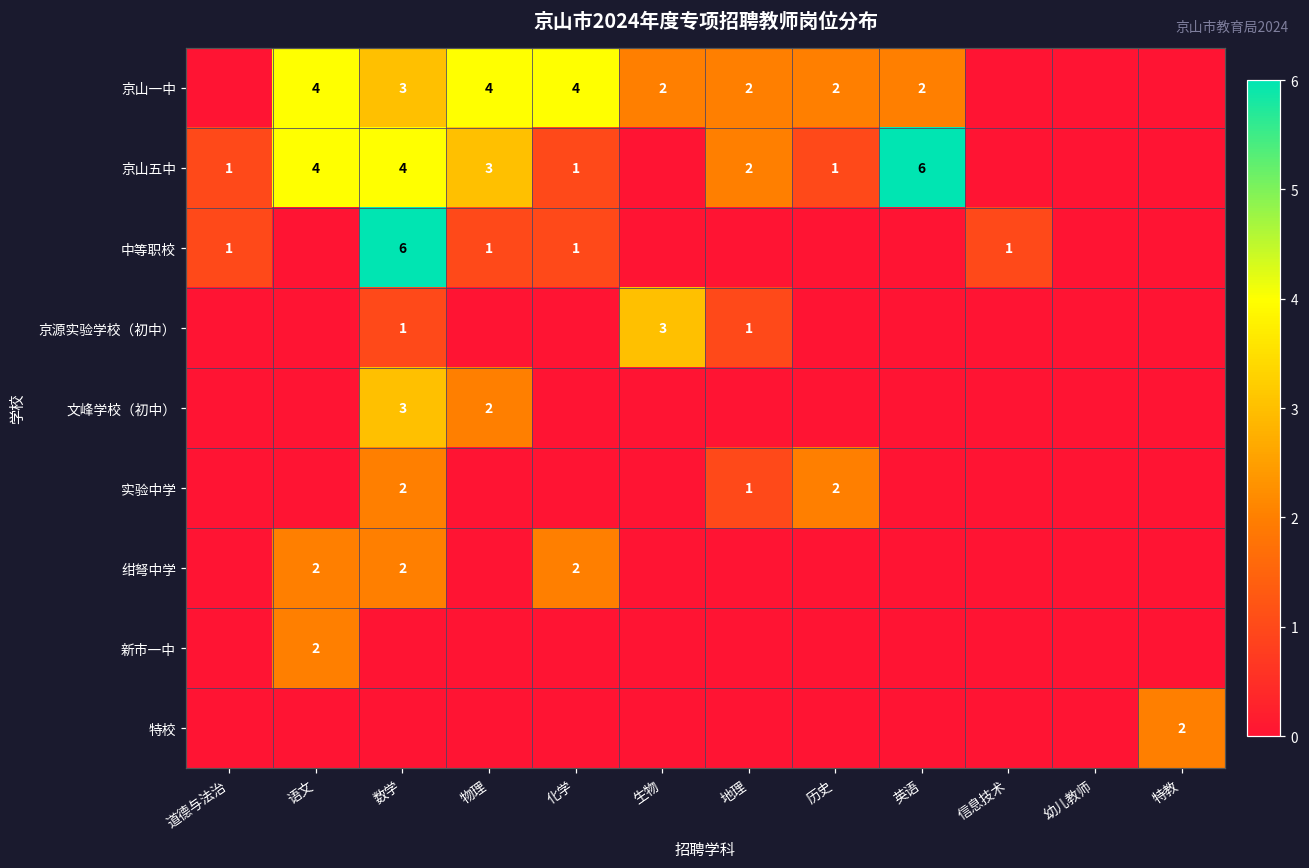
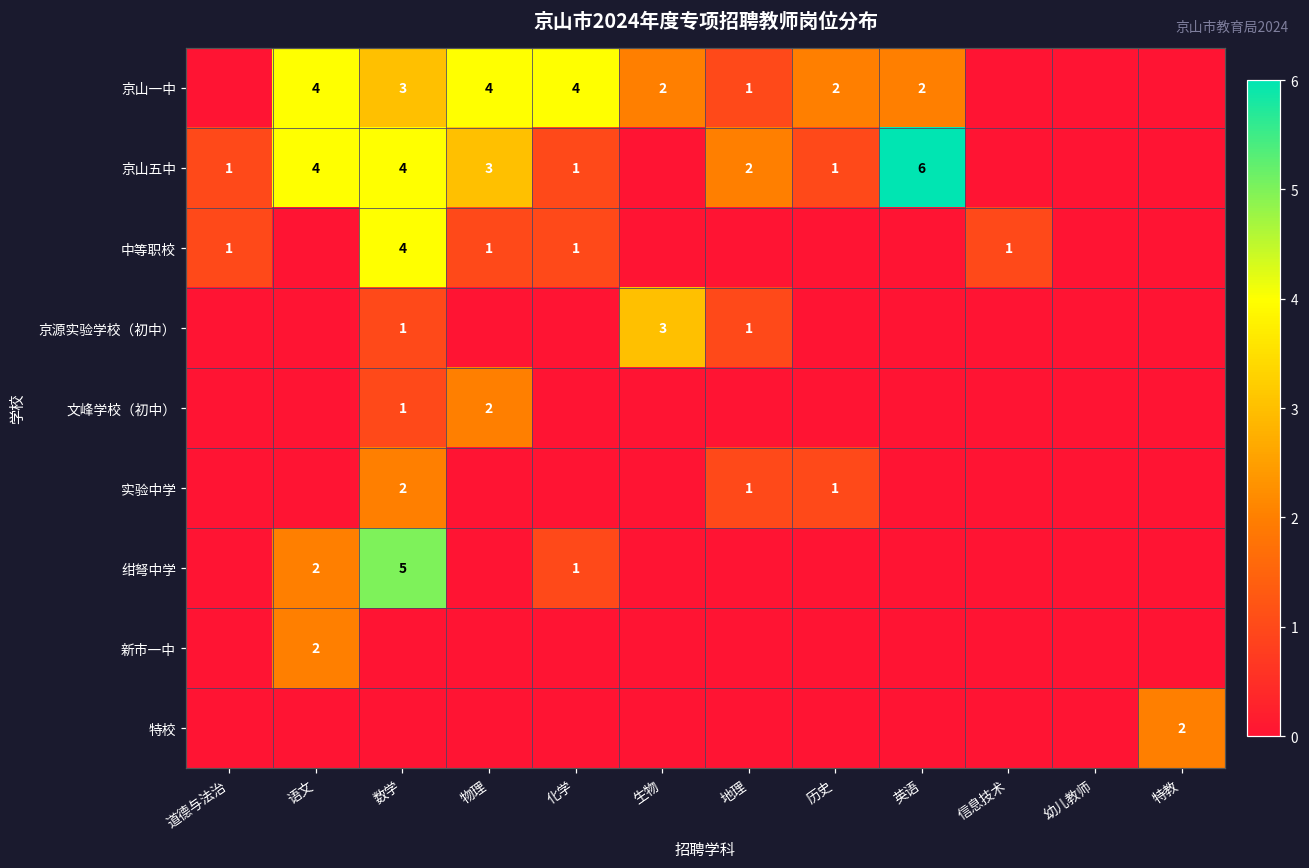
京山一中, 地理: 2 -> 1
中等职校, 数学: 6 -> 4
文峰学校（初中）, 数学: 3 -> 1
实验中学, 历史: 2 -> 1
绀弩中学, 数学: 2 -> 5
绀弩中学, 化学: 2 -> 1
